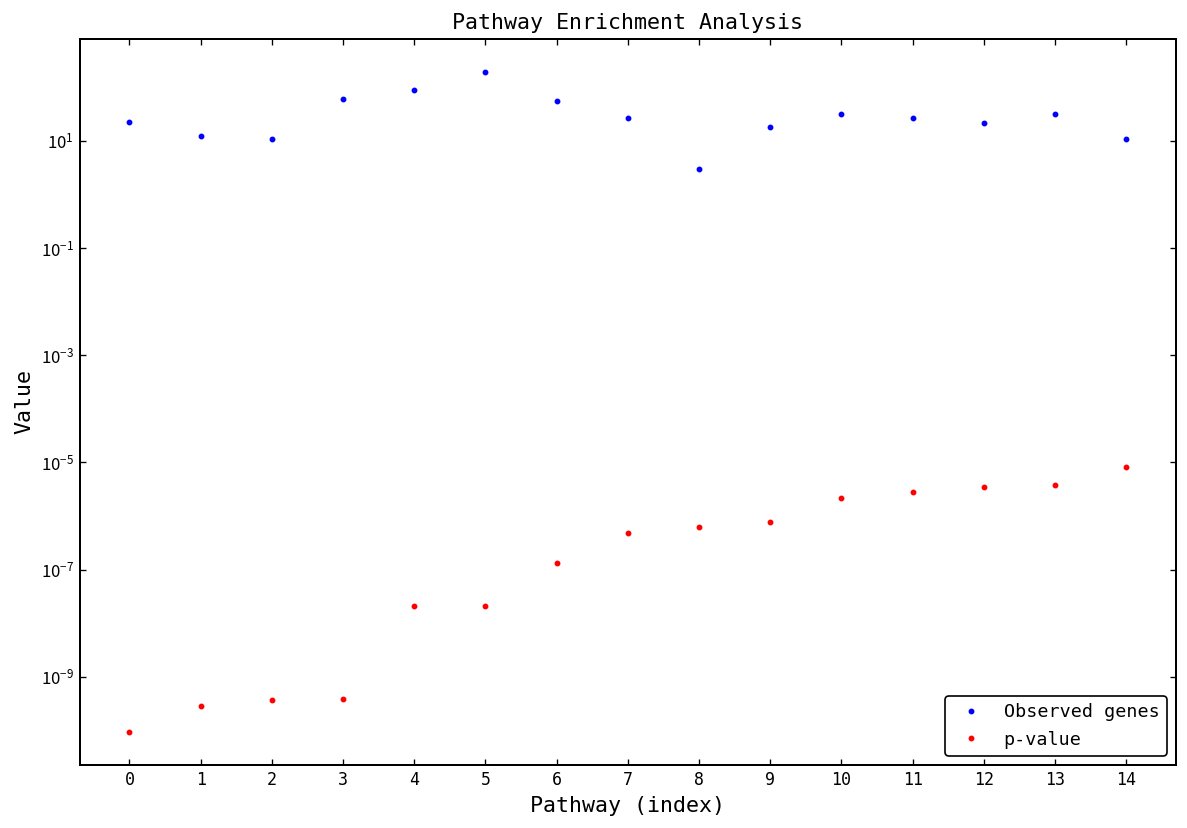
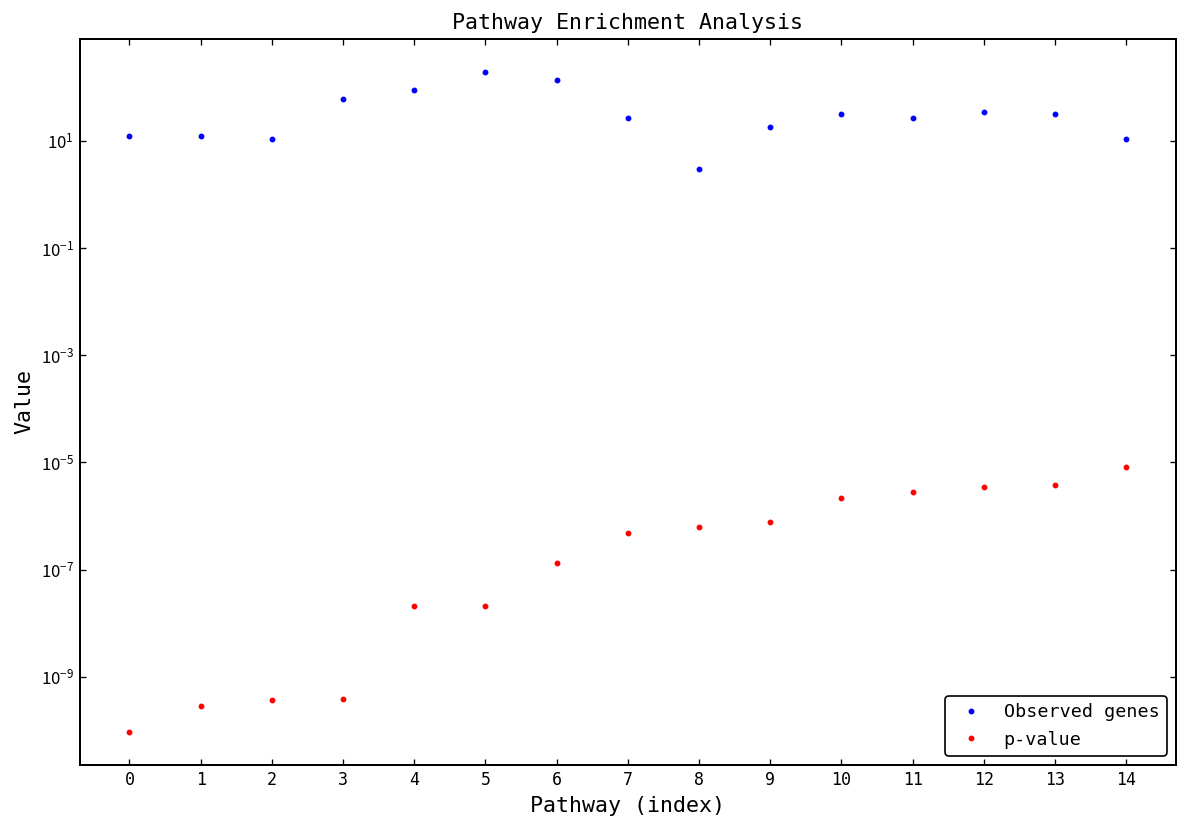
Observed genes, 0: 20 -> 12
Observed genes, 6: 50 -> 140
Observed genes, 12: 20 -> 40
